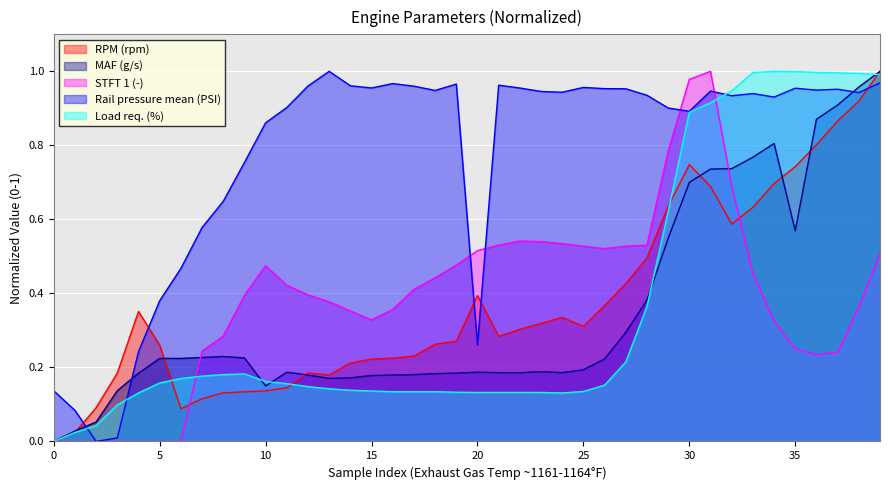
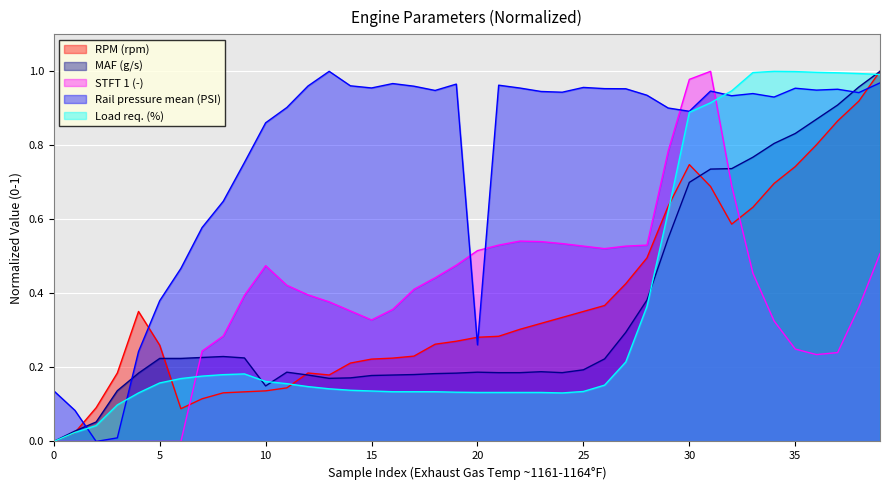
RPM (rpm), 20: 0.39 -> 0.28
RPM (rpm), 25: 0.31 -> 0.35
MAF (g/s), 35: 0.57 -> 0.83
